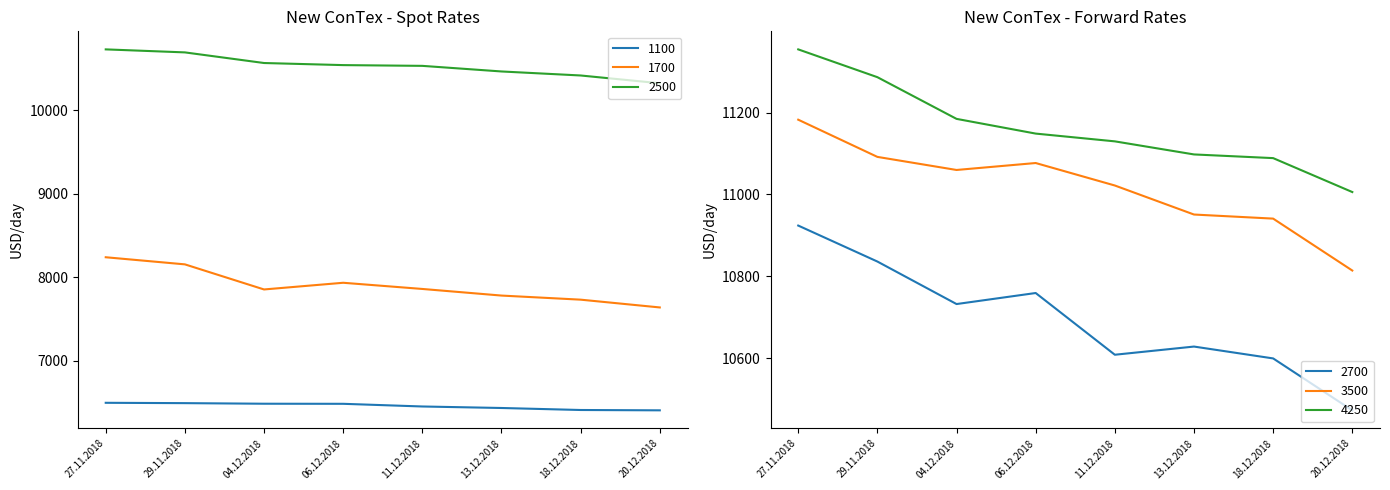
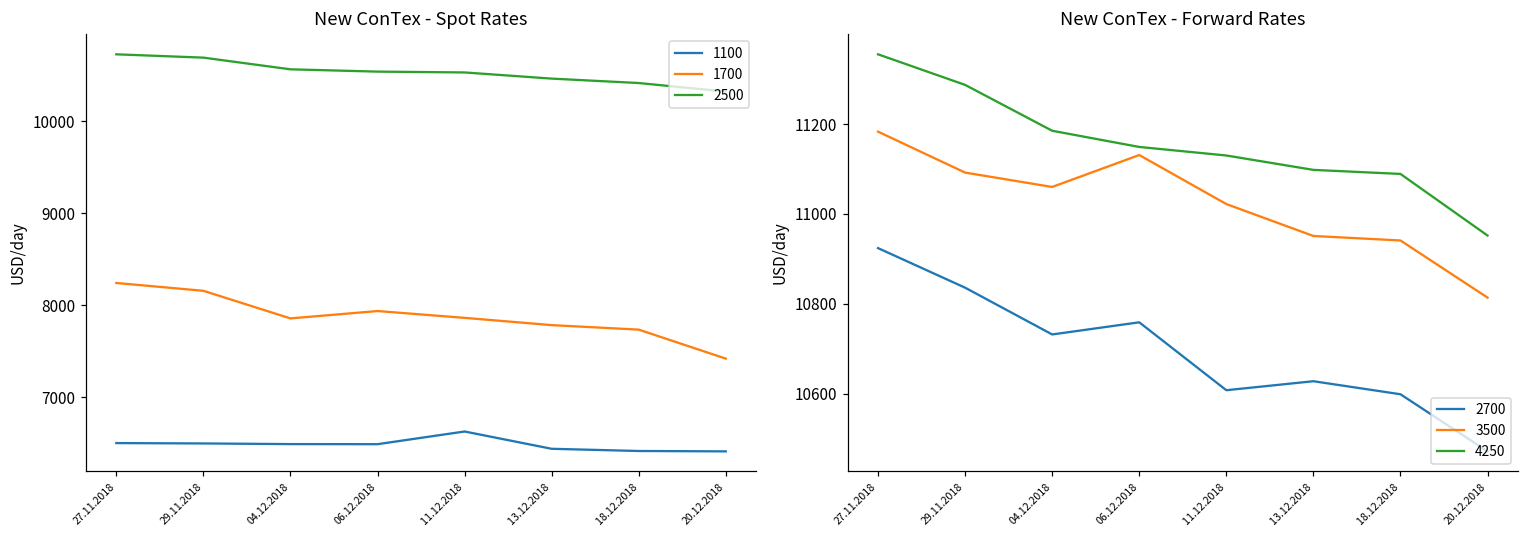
New ConTex - Spot Rates, 1100, 11.12.2018: 6500 -> 6600
New ConTex - Spot Rates, 1700, 20.12.2018: 7600 -> 7400
New ConTex - Forward Rates, 3500, 06.12.2018: 11080 -> 11130
New ConTex - Forward Rates, 4250, 20.12.2018: 11010 -> 10950
